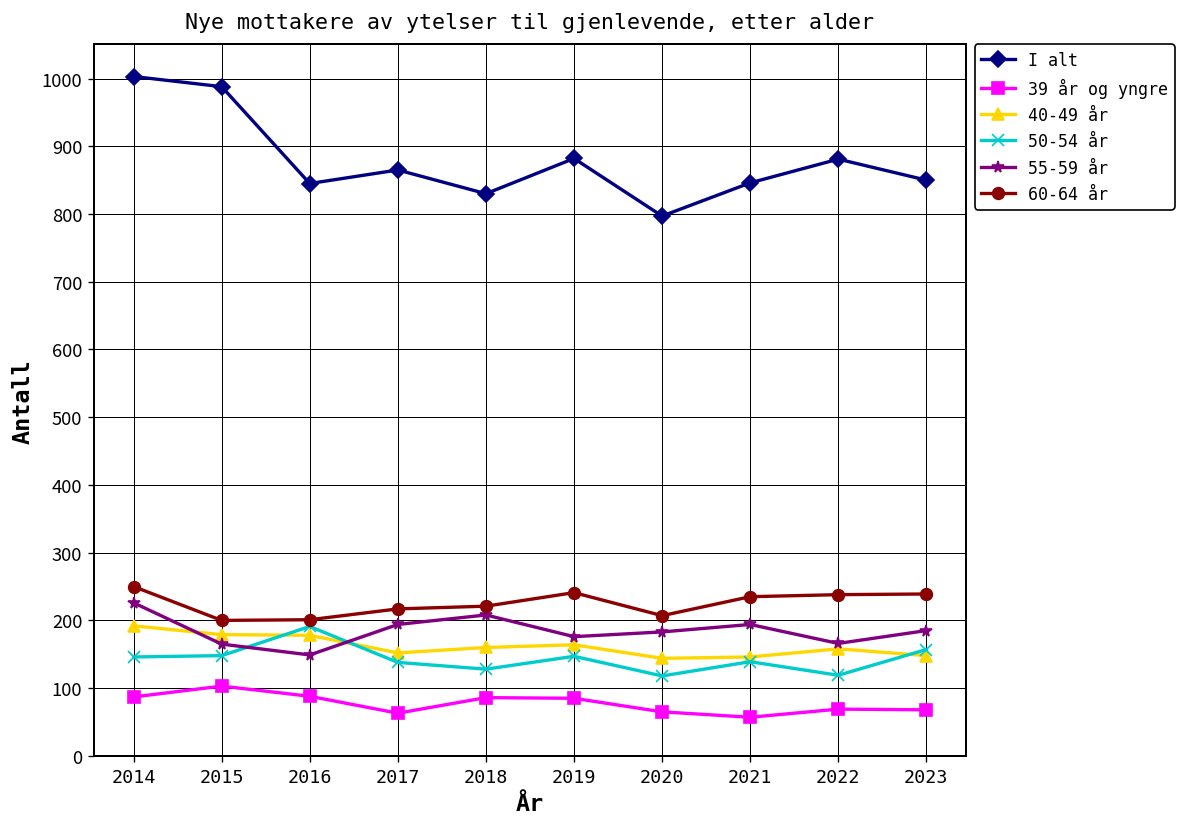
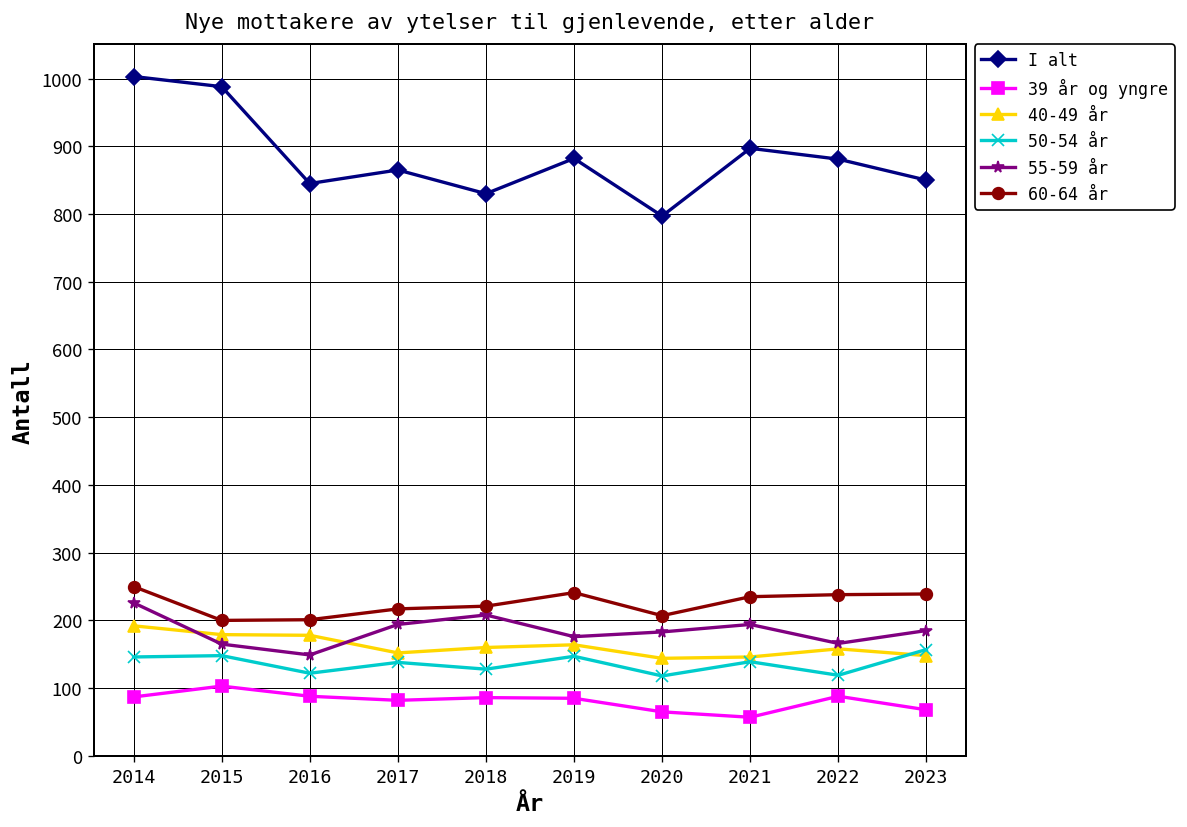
50-54 år, 2016: 190 -> 120
39 år og yngre, 2017: 60 -> 80
I alt, 2021: 850 -> 900
39 år og yngre, 2022: 70 -> 90
